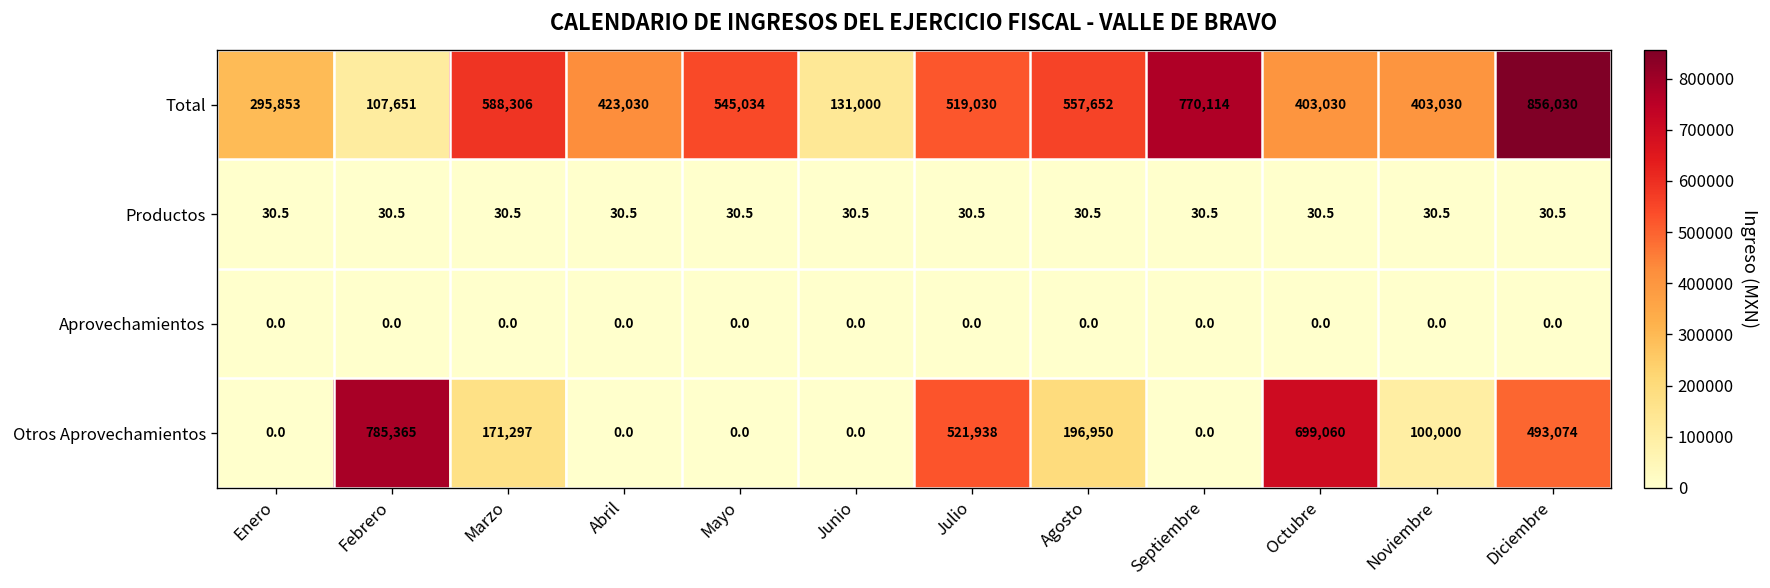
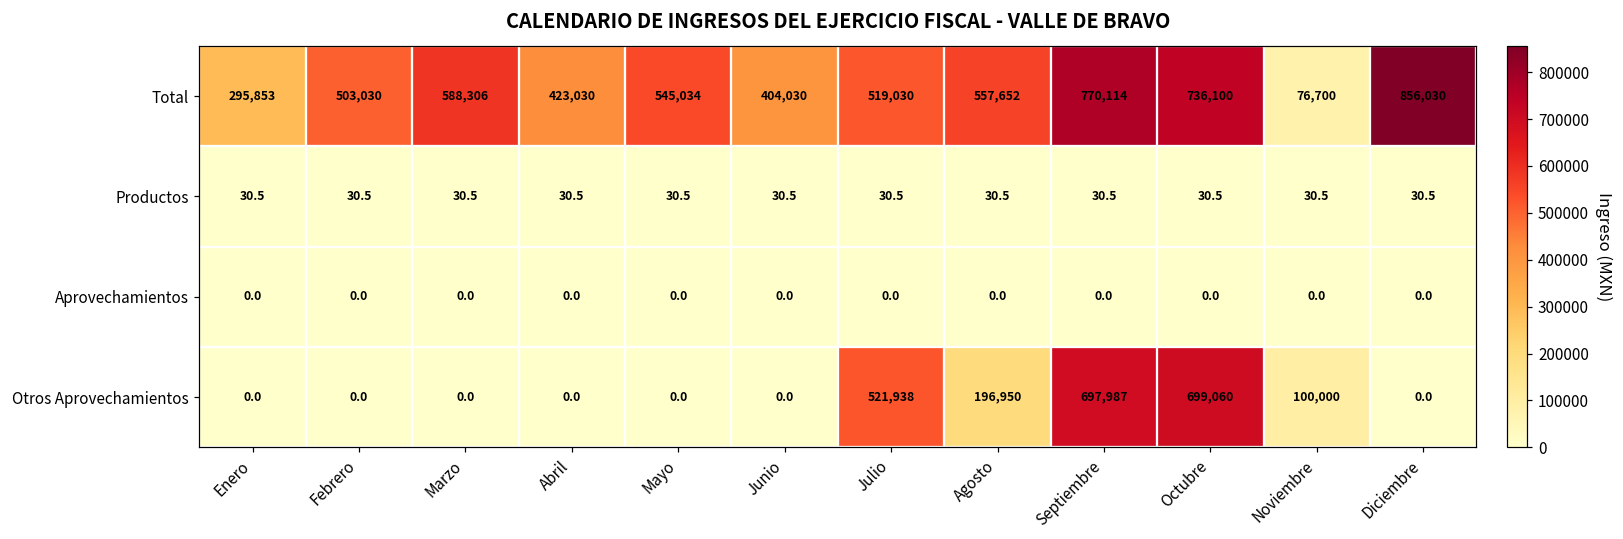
Total, Febrero: 107,651 -> 503,030
Total, Junio: 131,000 -> 404,030
Total, Octubre: 403,030 -> 736,100
Total, Noviembre: 403,030 -> 76,700
Otros Aprovechamientos, Febrero: 785,365 -> 0.0
Otros Aprovechamientos, Marzo: 171,297 -> 0.0
Otros Aprovechamientos, Septiembre: 0.0 -> 697,987
Otros Aprovechamientos, Diciembre: 493,074 -> 0.0
